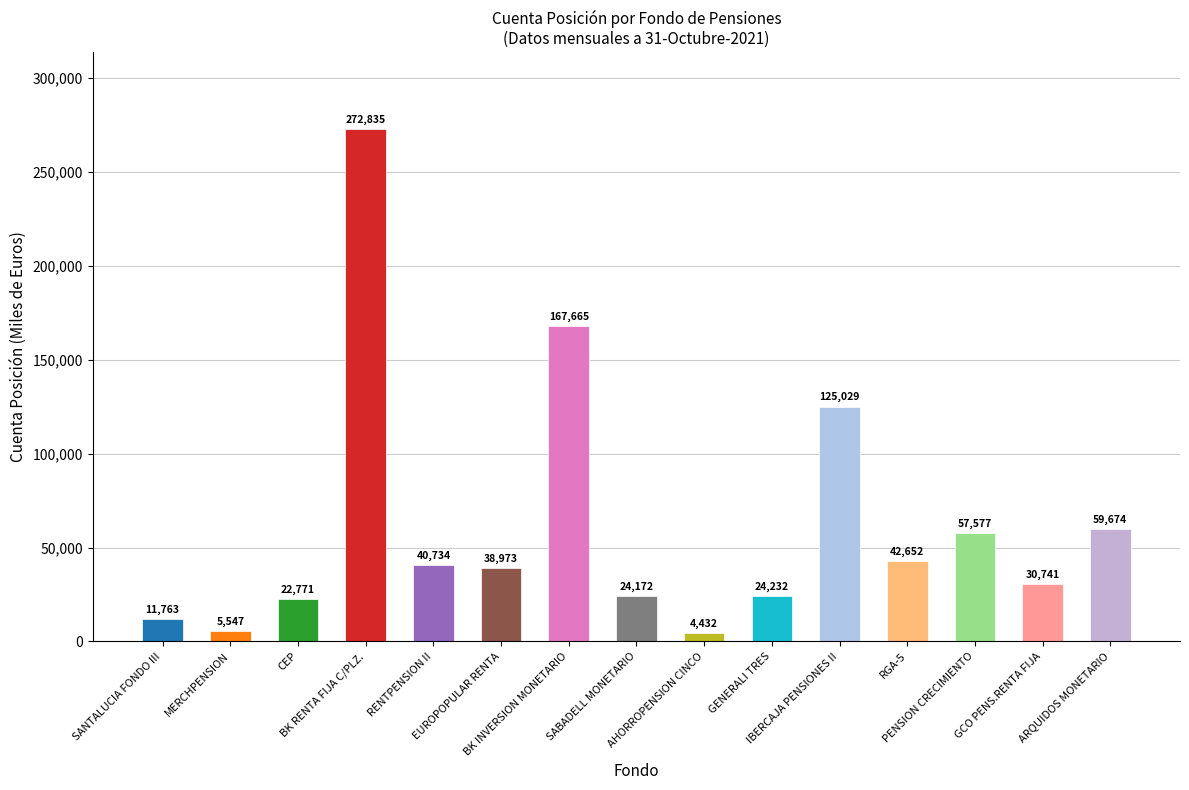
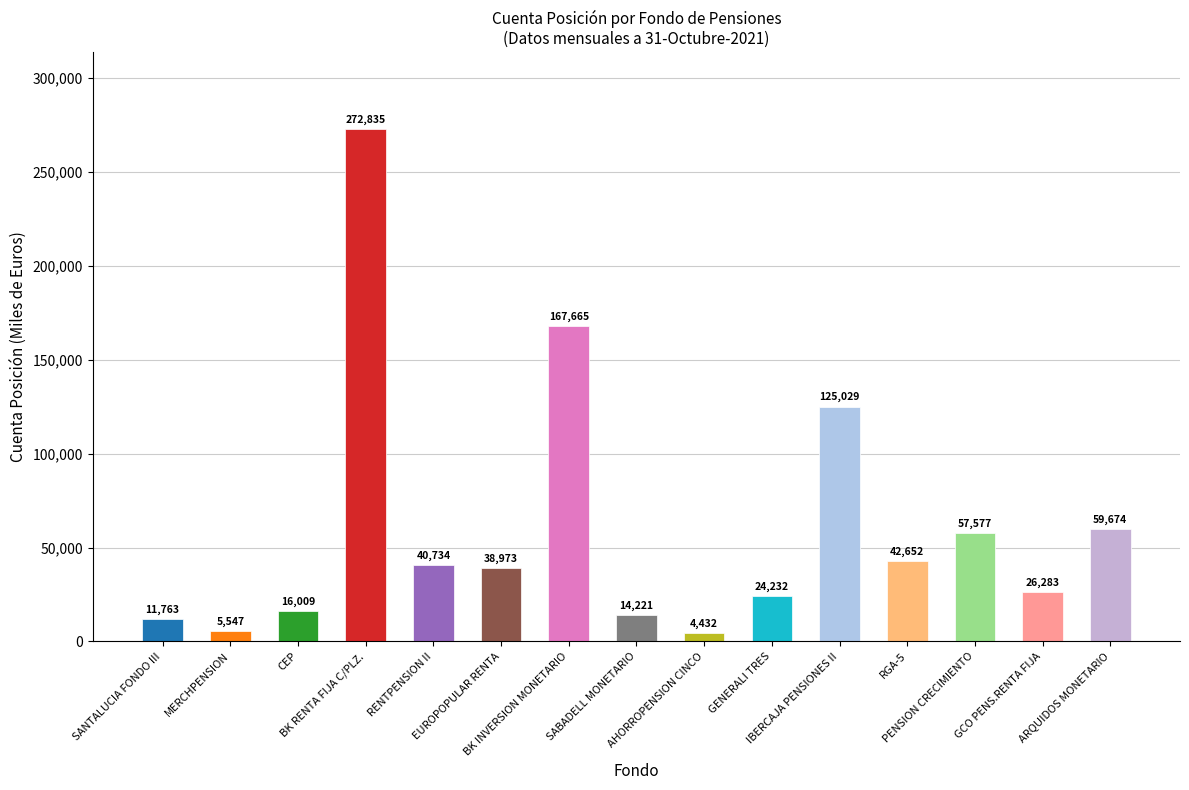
CEP: 22,771 -> 16,009
SABADELL MONETARIO: 24,172 -> 14,221
GCO PENS.RENTA FIJA: 30,741 -> 26,283
